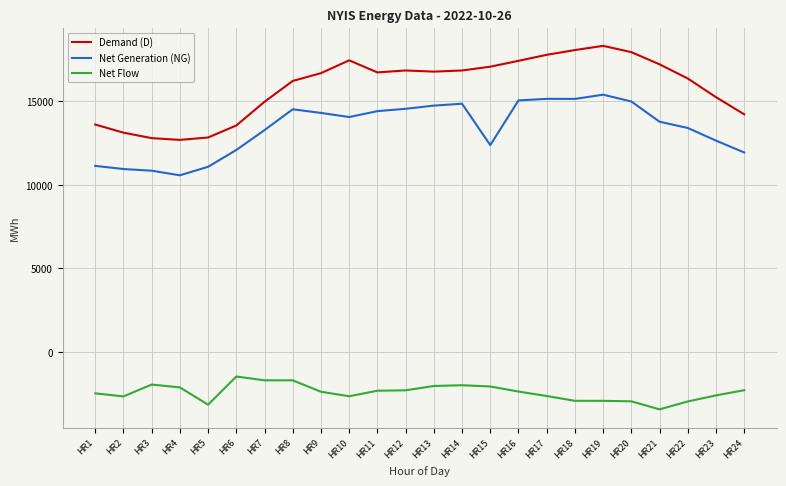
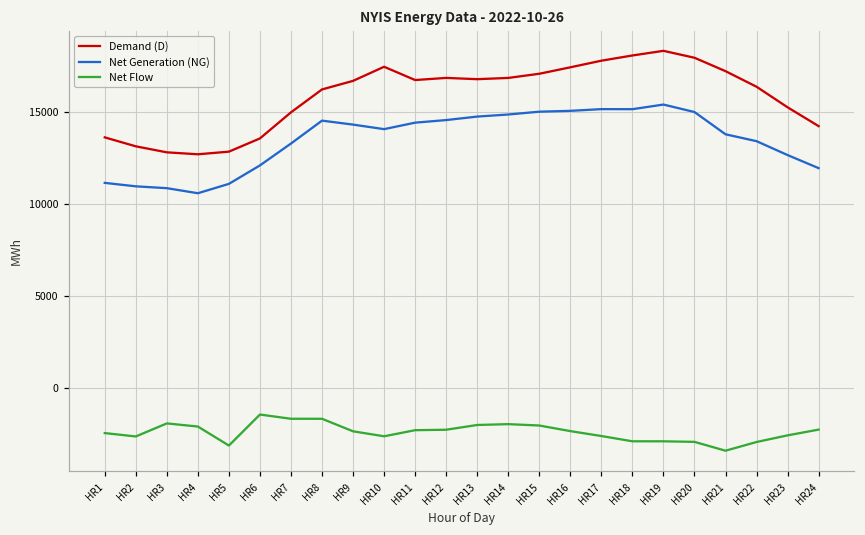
Net Generation (NG), HR15: 12400 -> 15000
